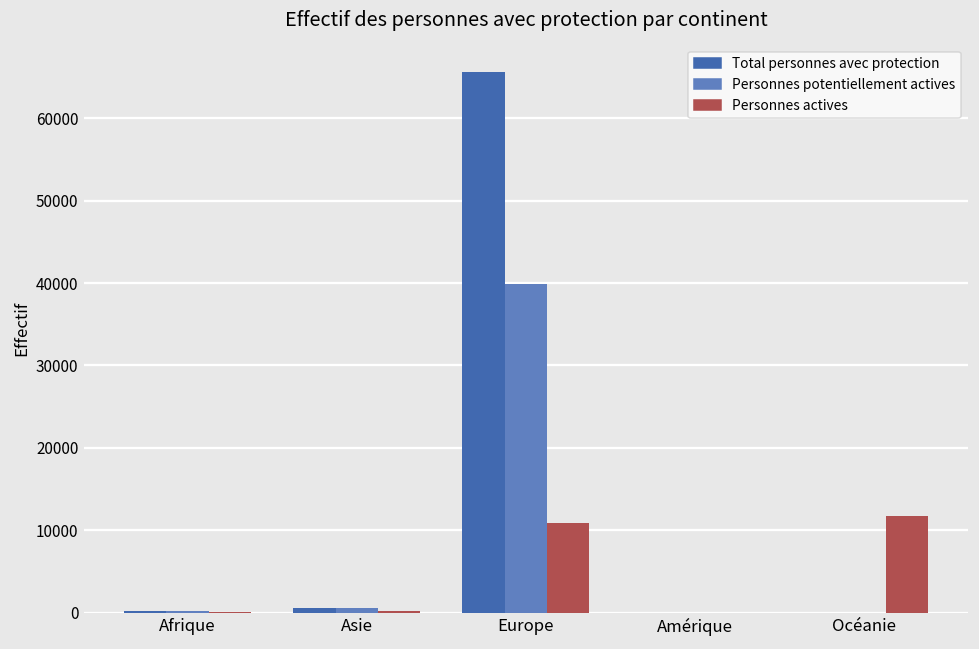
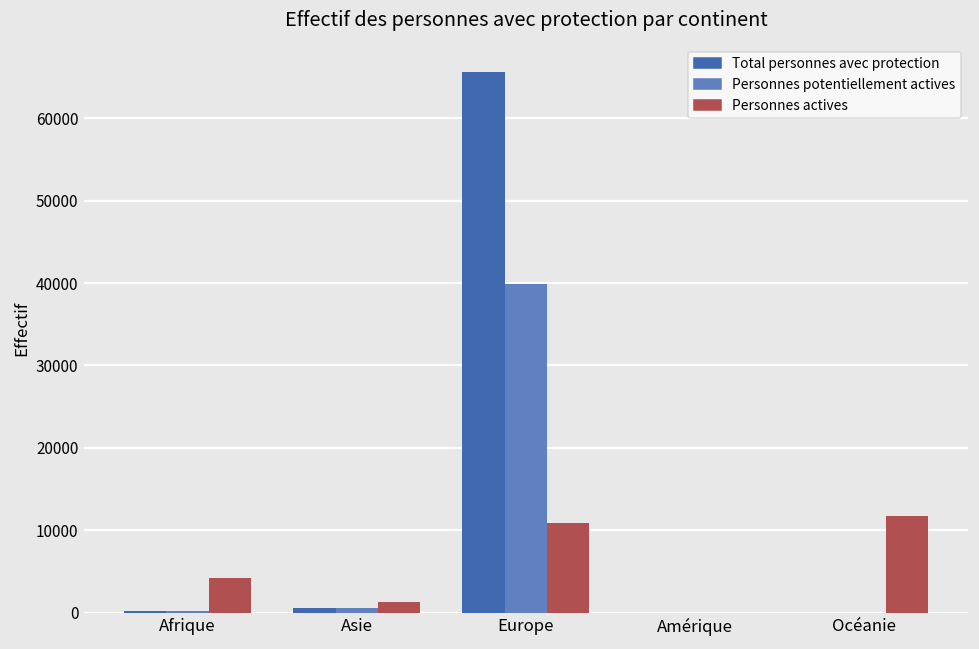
Personnes actives, Afrique: 0 -> 4000
Personnes actives, Asie: 0 -> 1000
